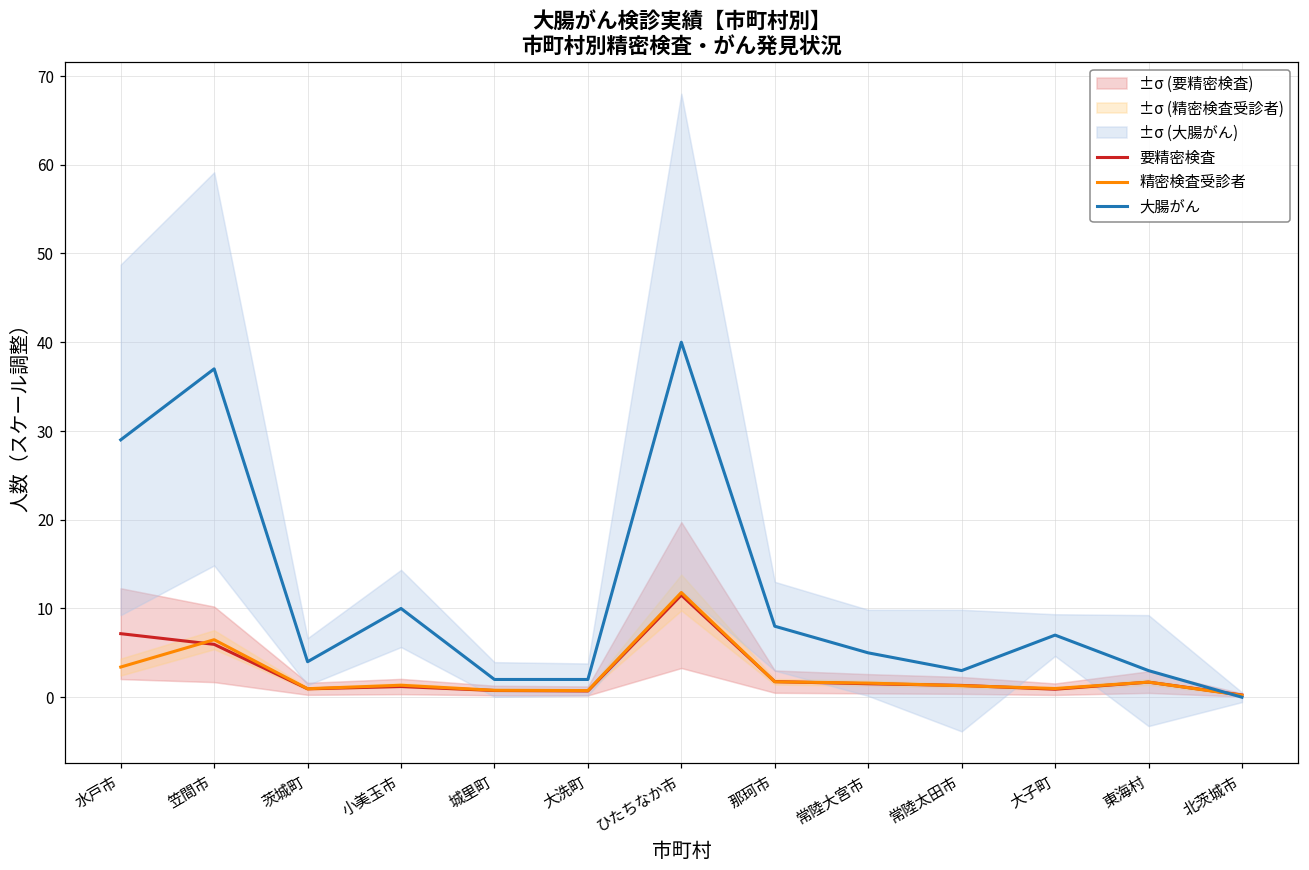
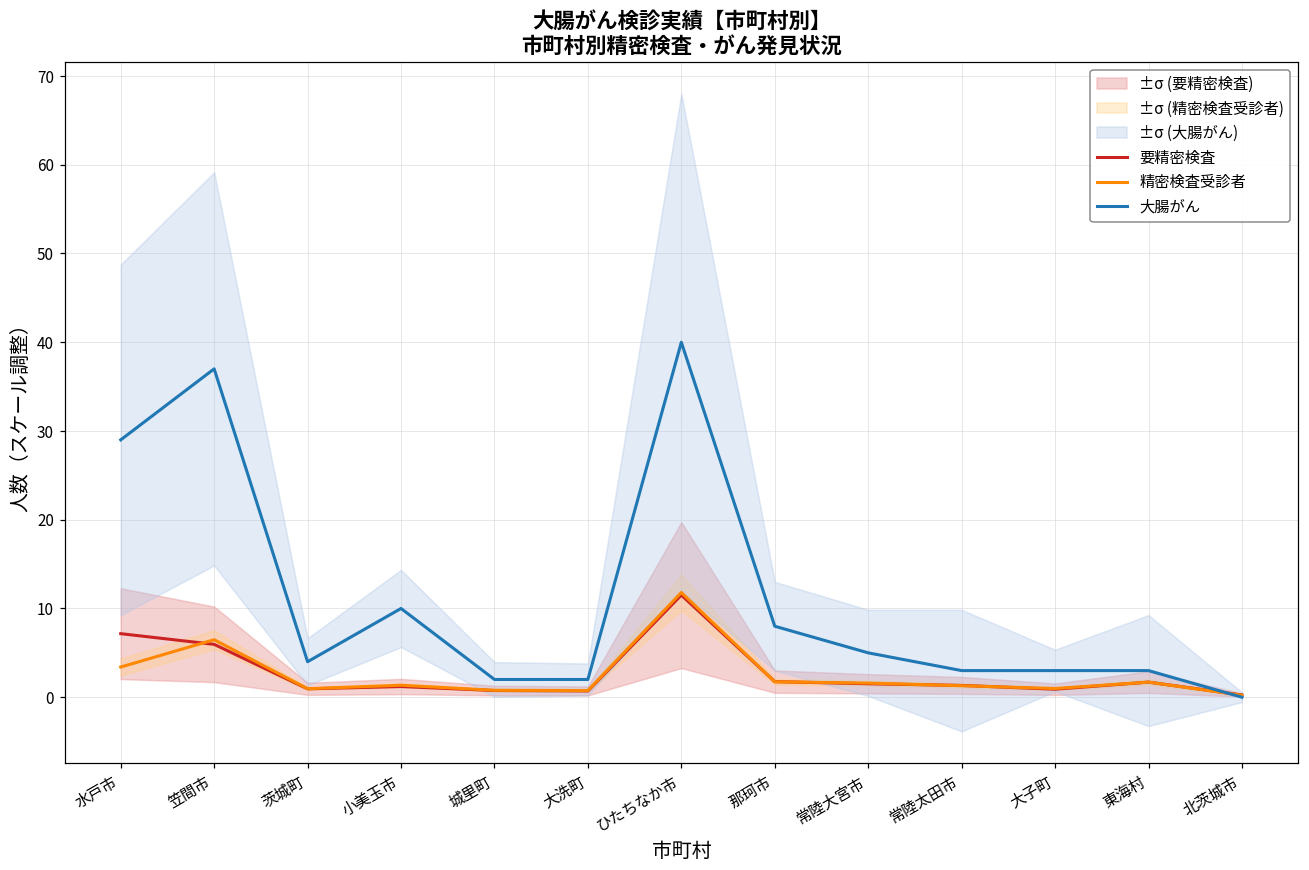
大腸がん, 大子町: 7 -> 3
